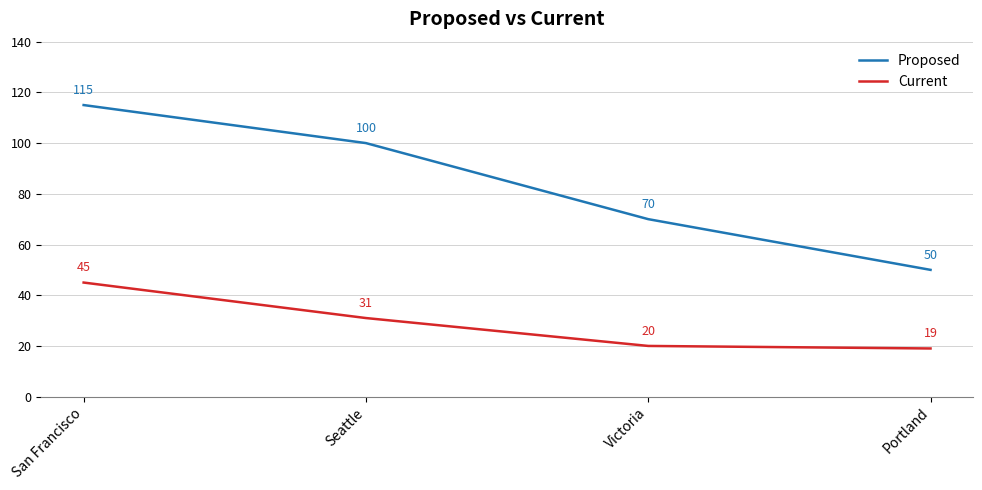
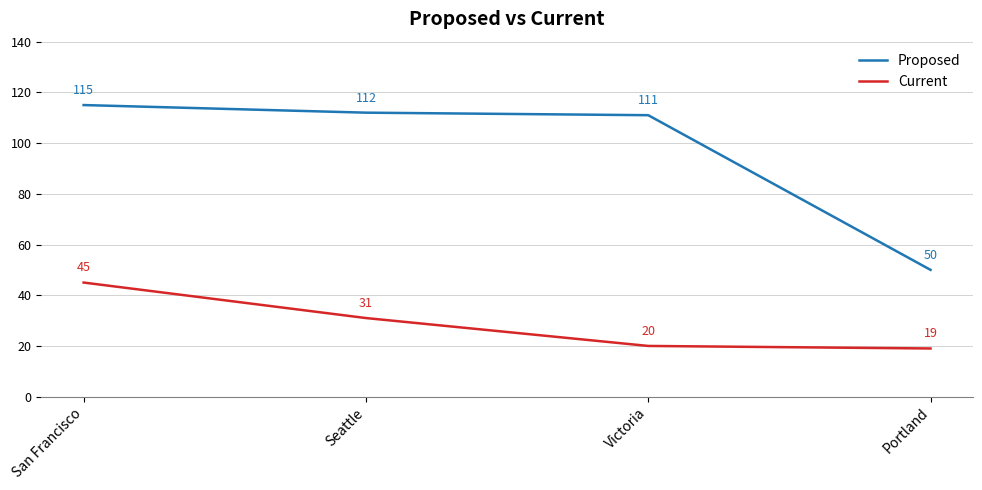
Proposed, Seattle: 100 -> 112
Proposed, Victoria: 70 -> 111
